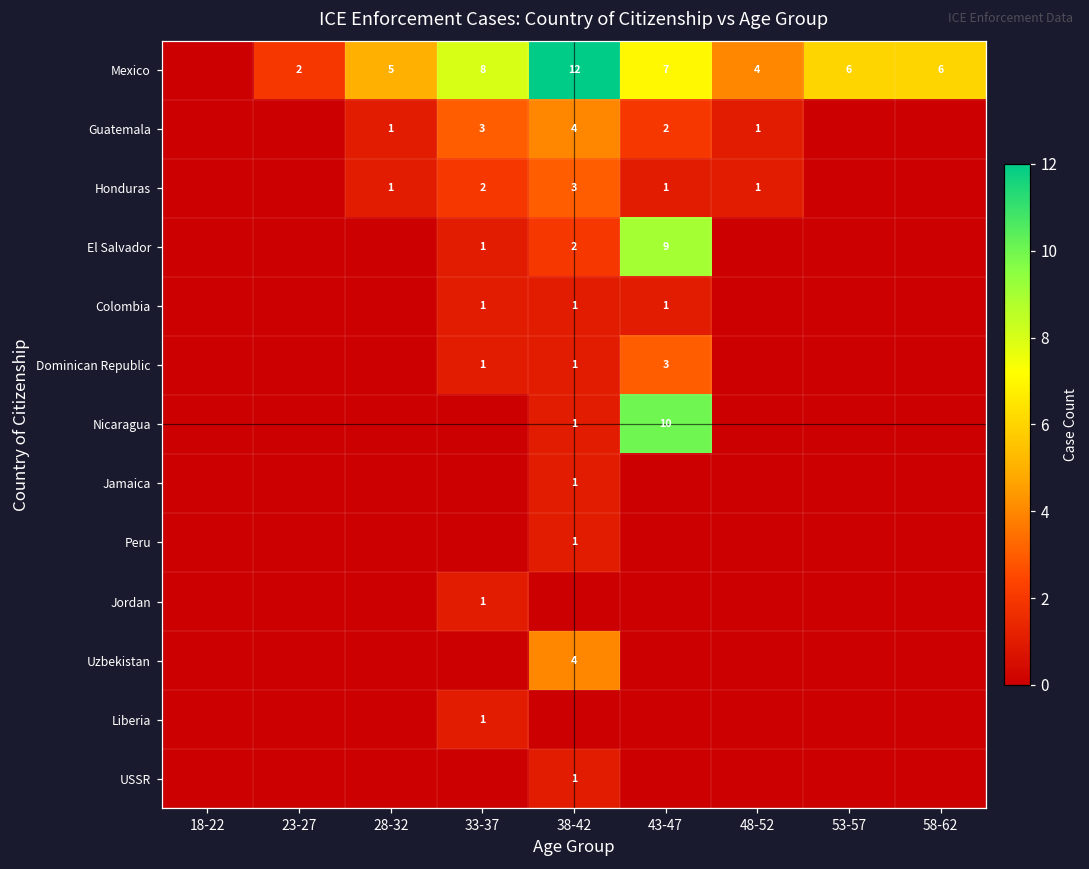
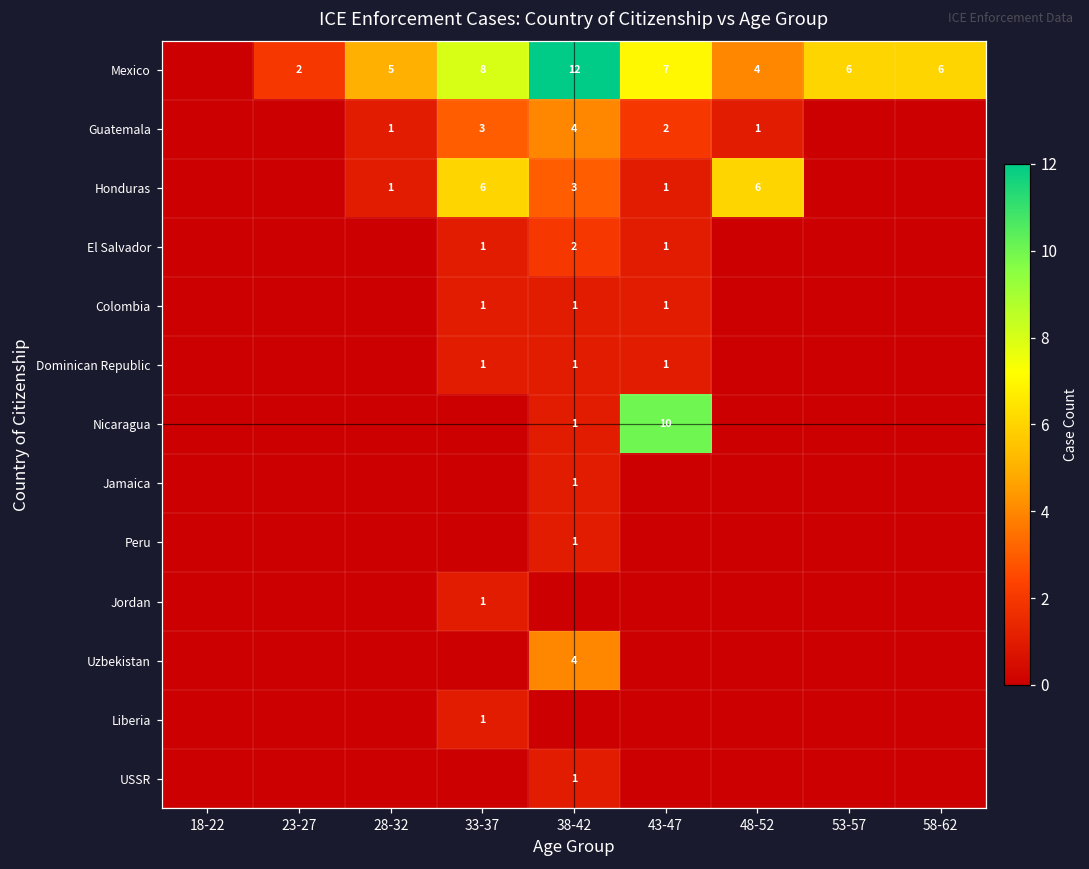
Honduras, 33-37: 2 -> 6
Honduras, 48-52: 1 -> 6
El Salvador, 43-47: 9 -> 1
Dominican Republic, 43-47: 3 -> 1
